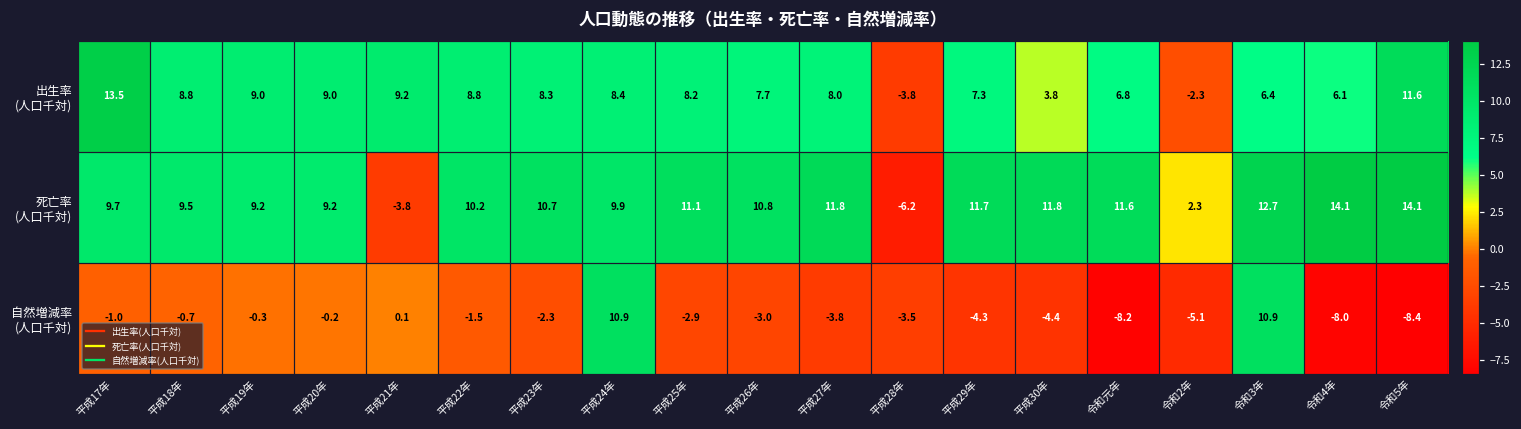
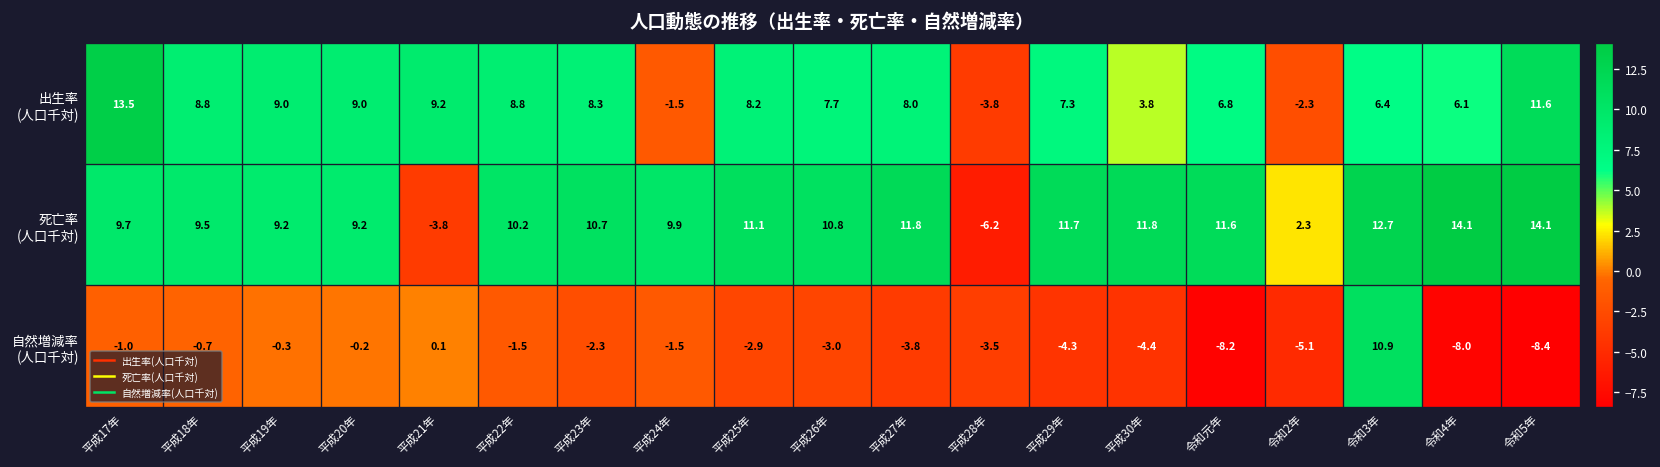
出生率 (人口千対), 平成24年: 8.4 -> -1.5
自然増減率 (人口千対), 平成24年: 10.9 -> -1.5
